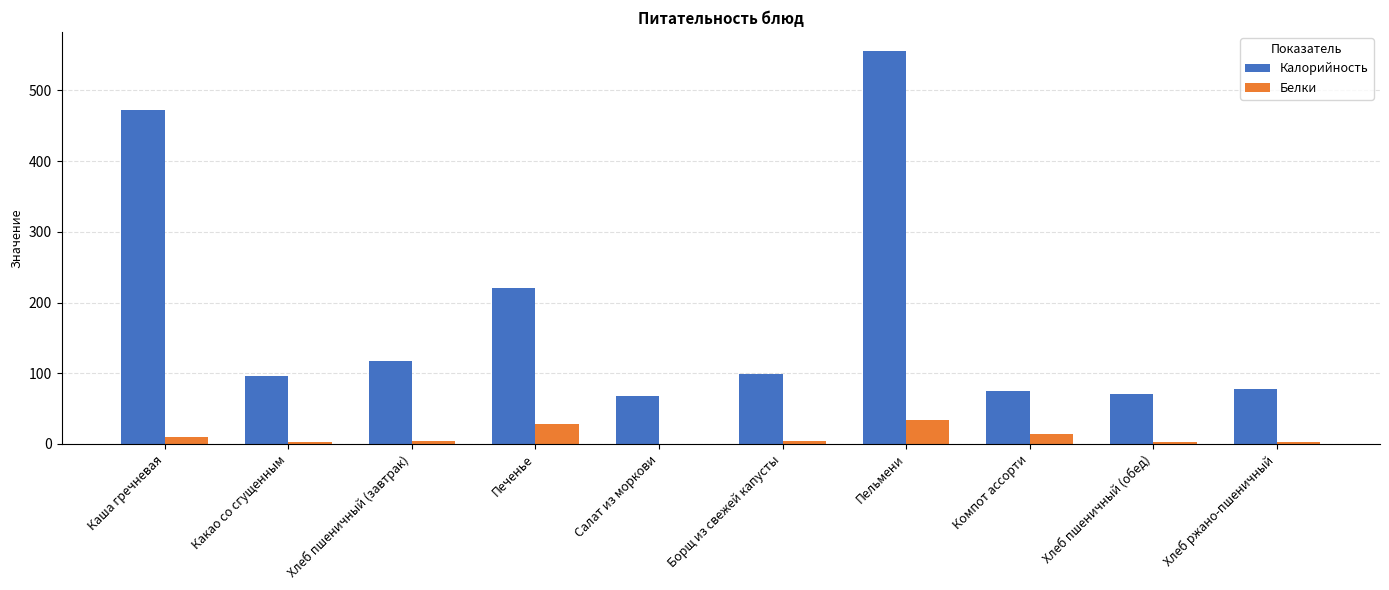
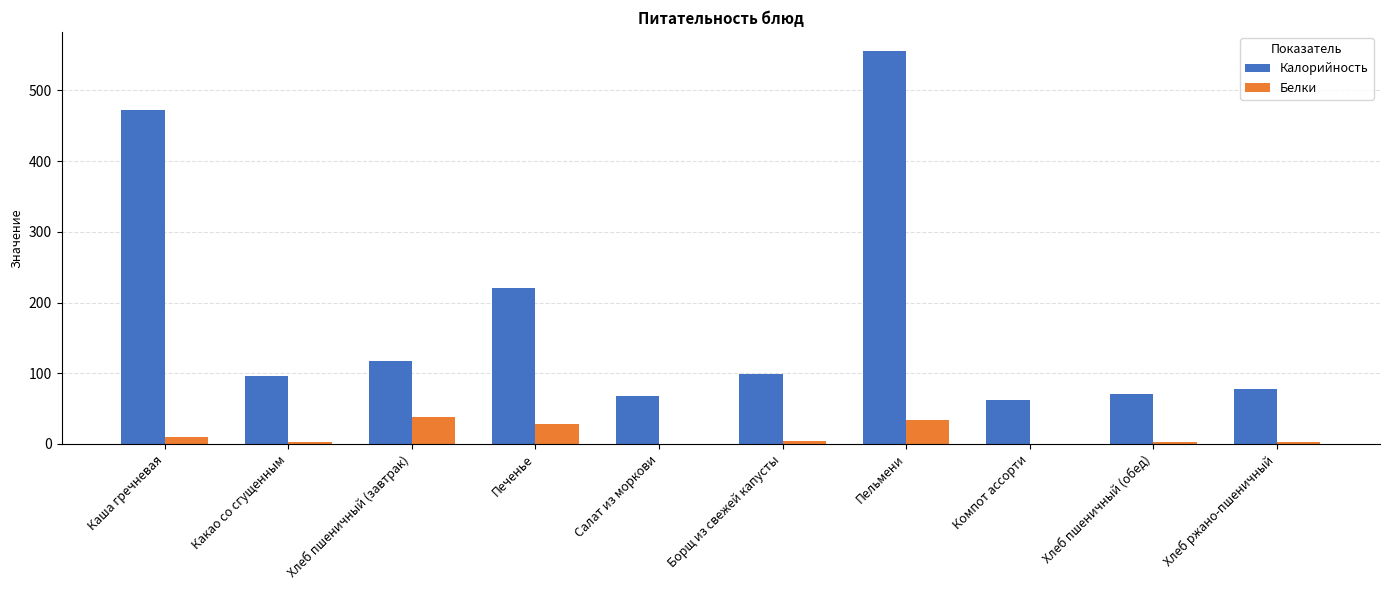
Белки, Хлеб пшеничный (завтрак): 0 -> 40
Калорийность, Компот ассорти: 70 -> 60
Белки, Компот ассорти: 10 -> 0
